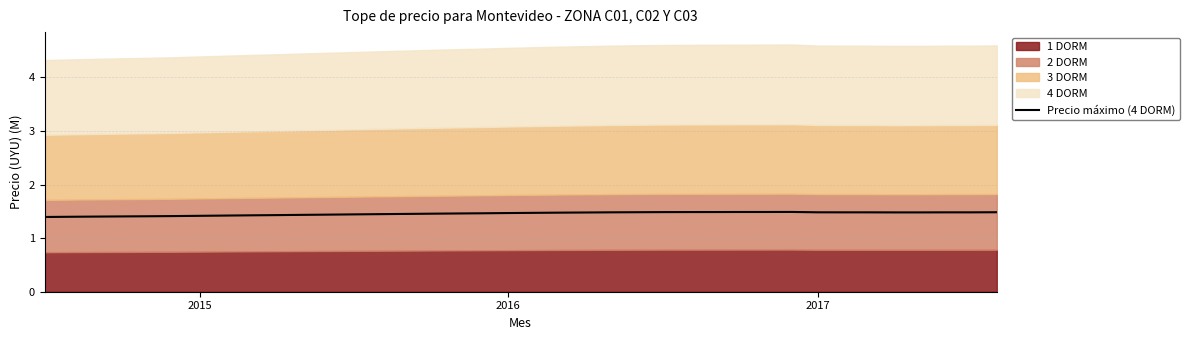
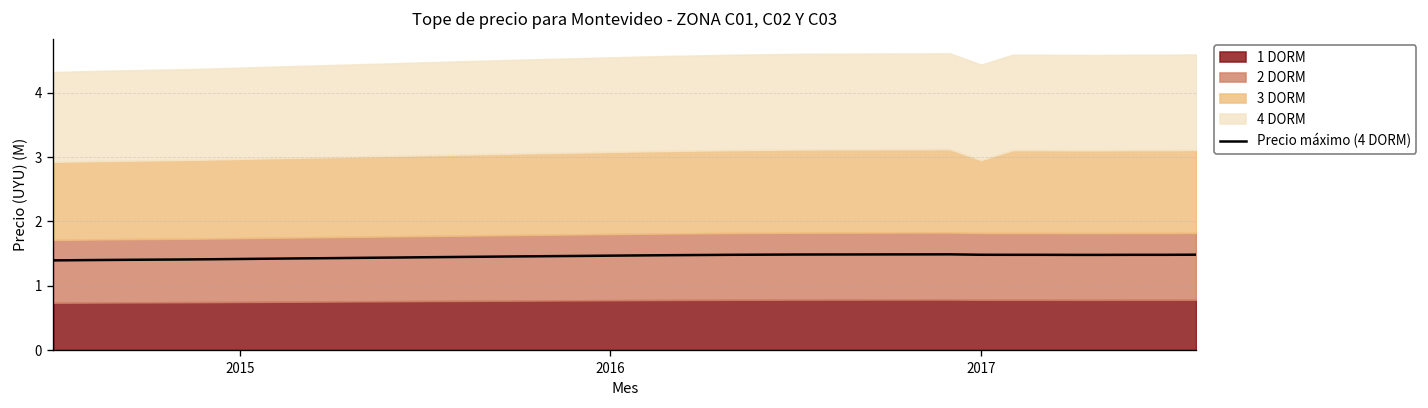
3 DORM, 2017: 1.3 -> 1.1
